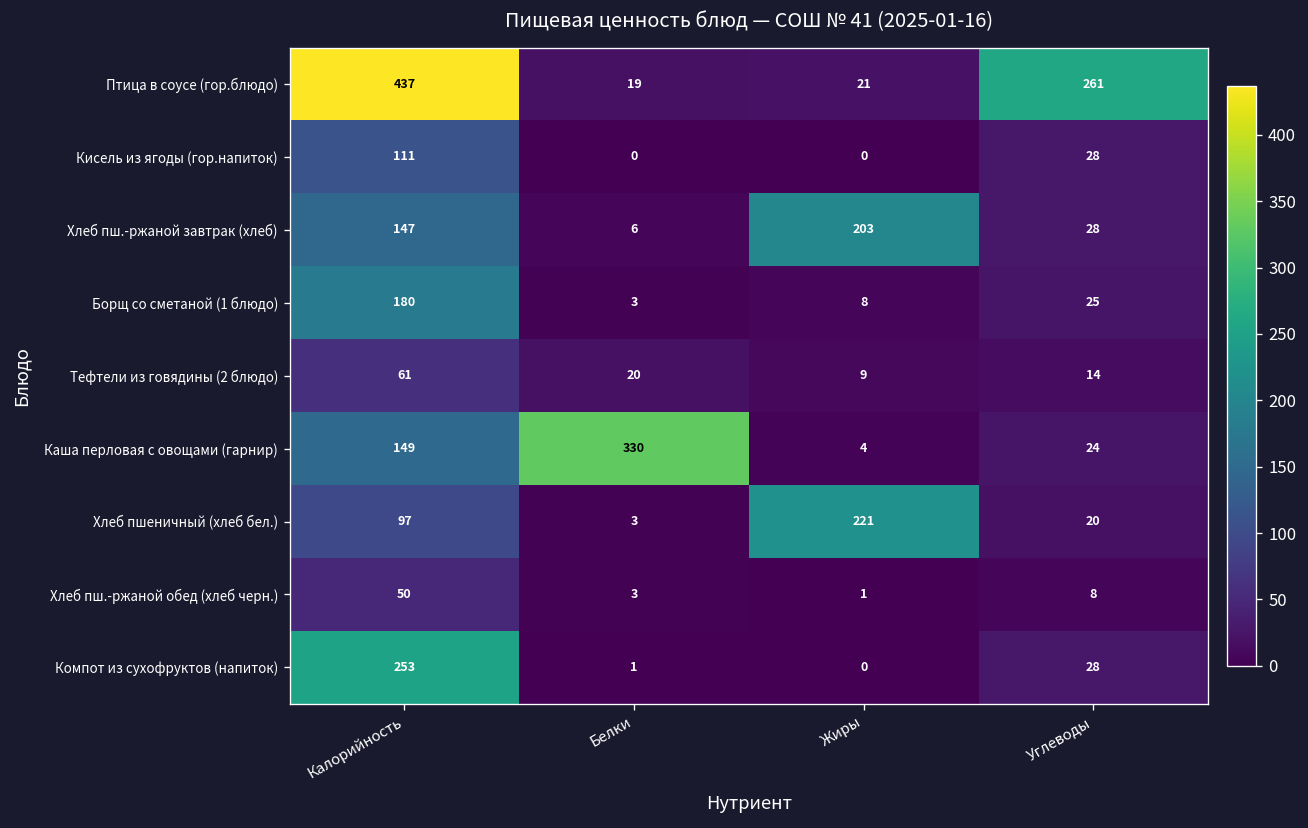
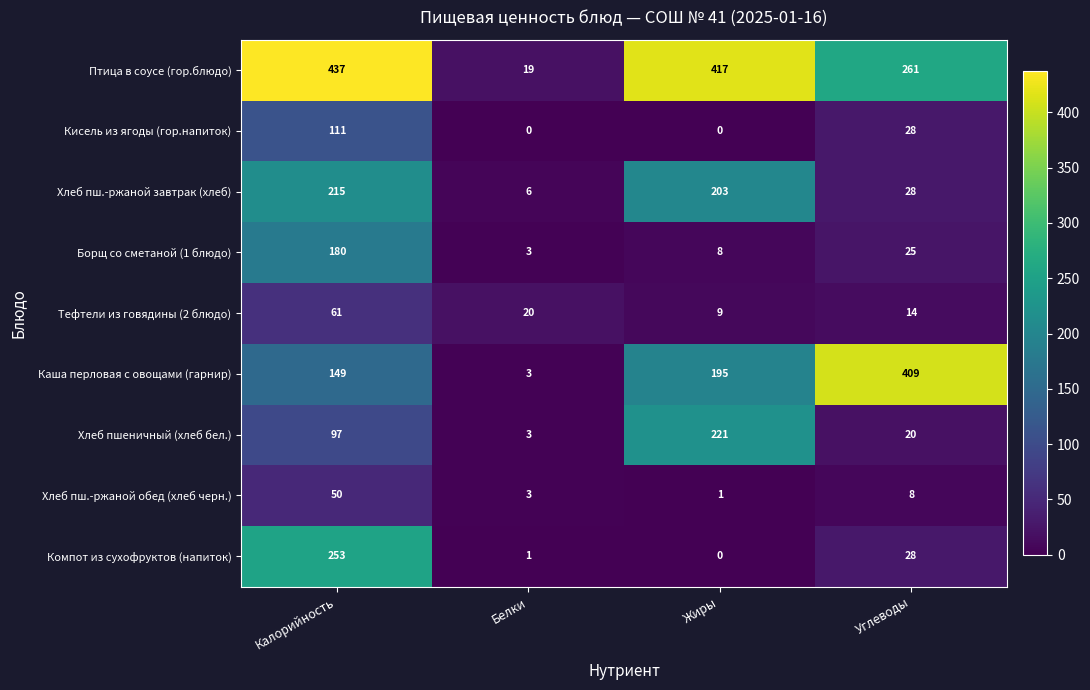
Птица в соусе (гор.блюдо), Жиры: 21 -> 417
Хлеб пш.-ржаной завтрак (хлеб), Калорийность: 147 -> 215
Каша перловая с овощами (гарнир), Белки: 330 -> 3
Каша перловая с овощами (гарнир), Жиры: 4 -> 195
Каша перловая с овощами (гарнир), Углеводы: 24 -> 409
